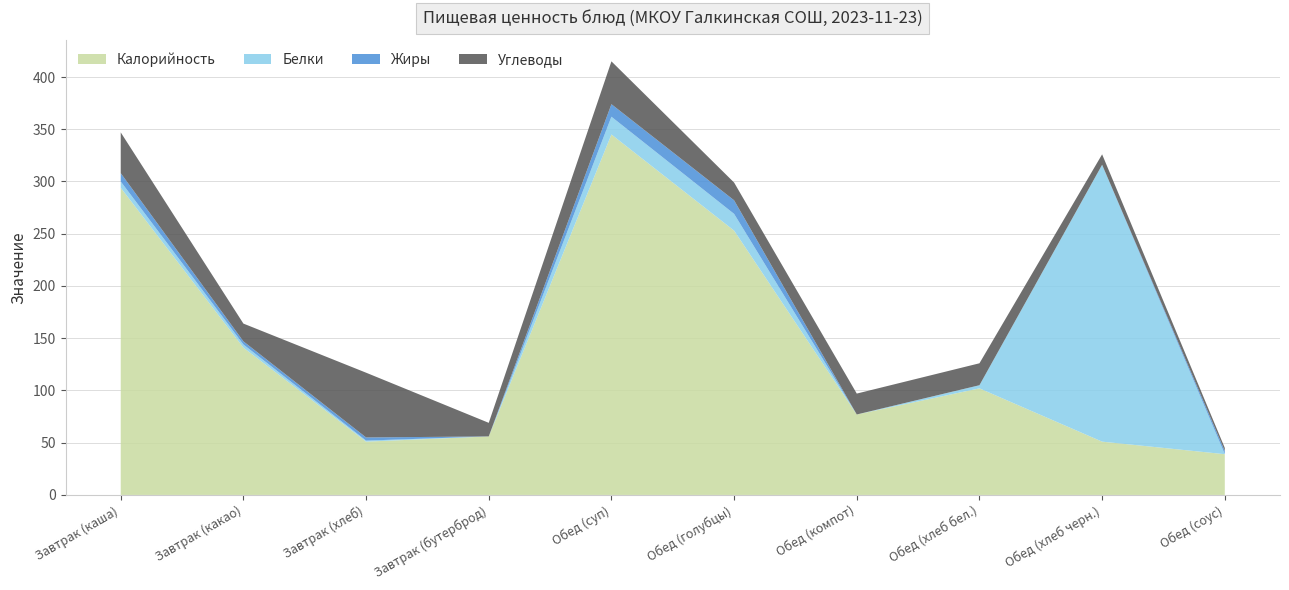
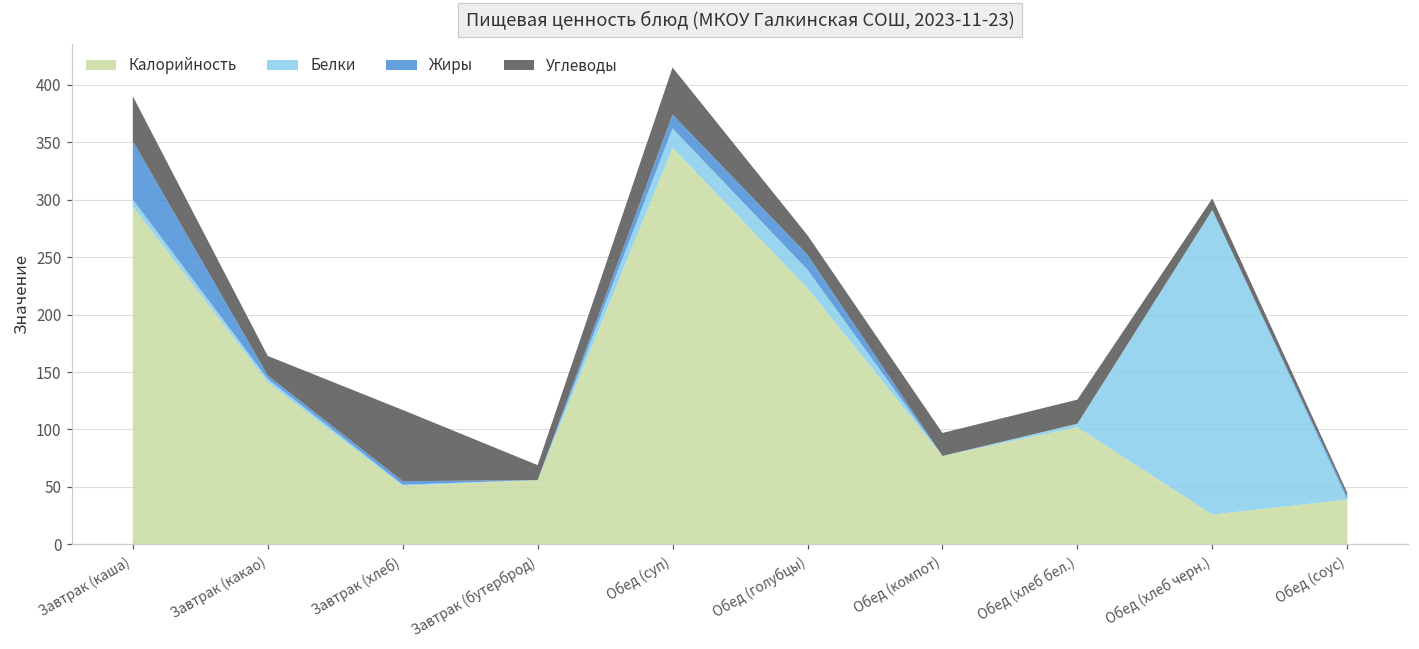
Жиры, Завтрак (каша): 8 -> 51
Калорийность, Обед (голубцы): 253 -> 223
Калорийность, Обед (хлеб черн.): 51 -> 26
